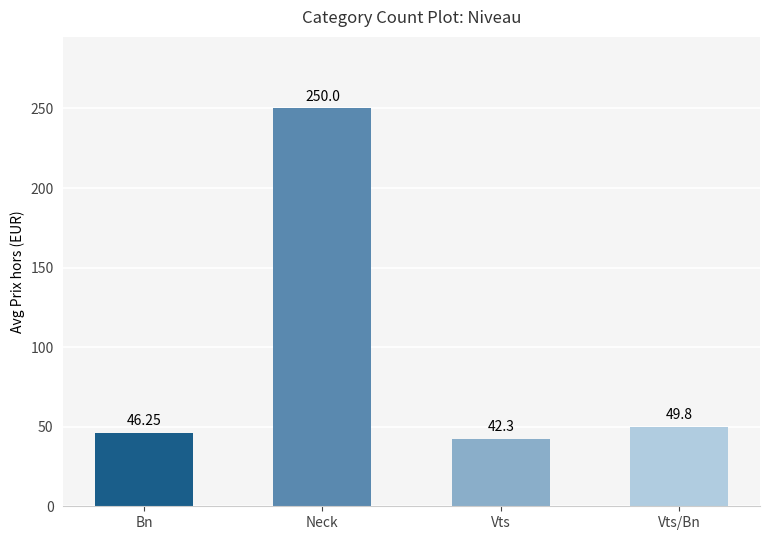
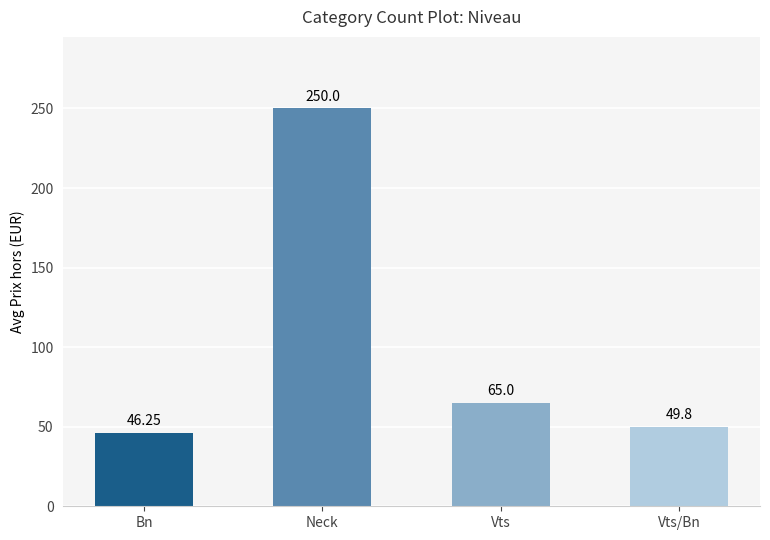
Vts: 42.3 -> 65.0
